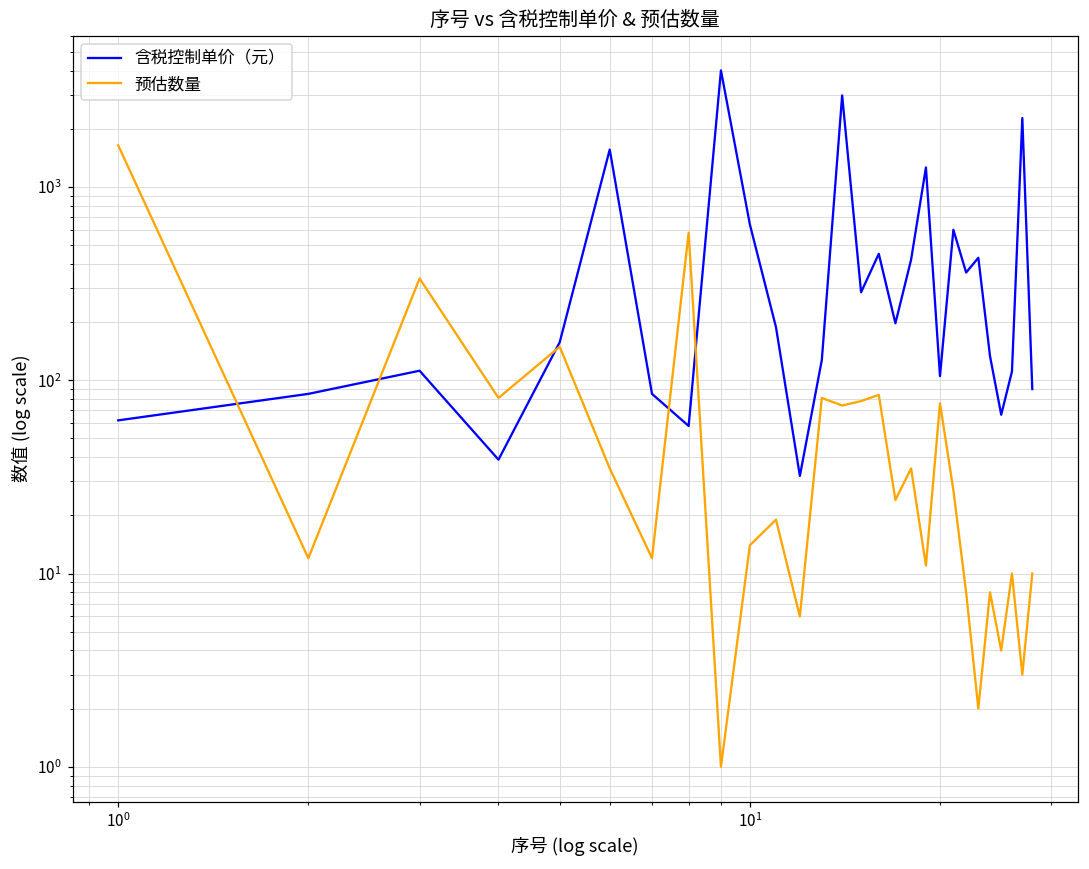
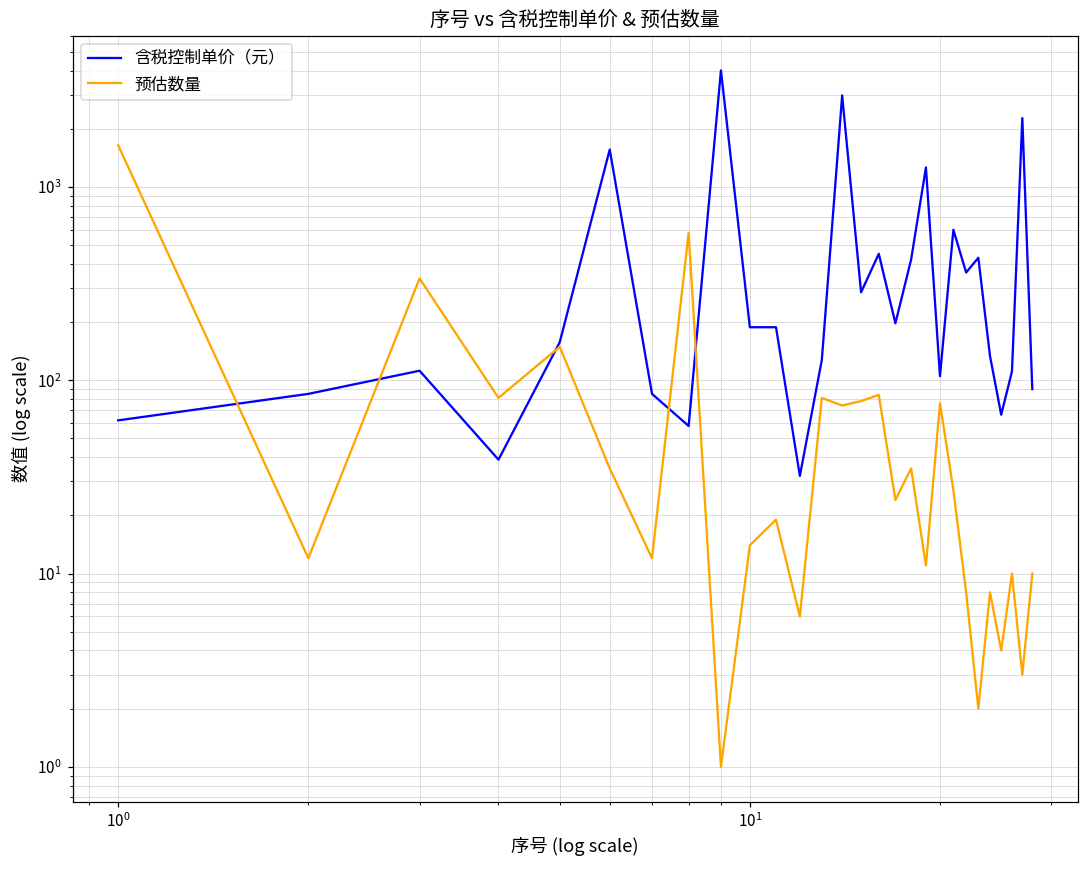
含税控制单价（元）, 10^1: 640 -> 190
